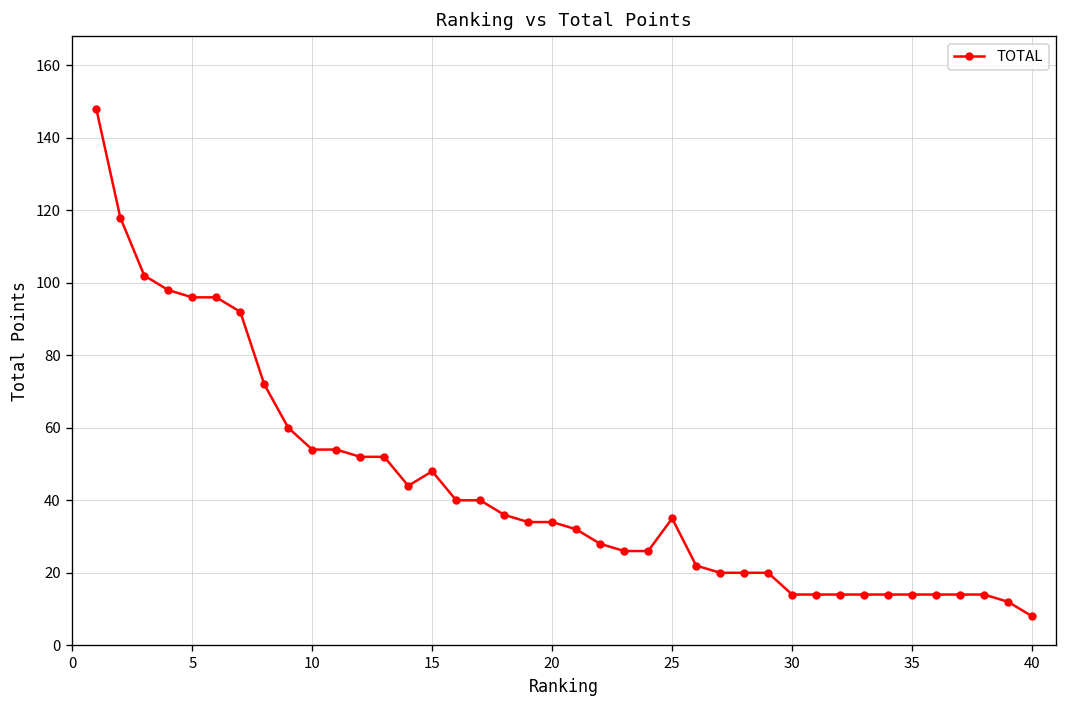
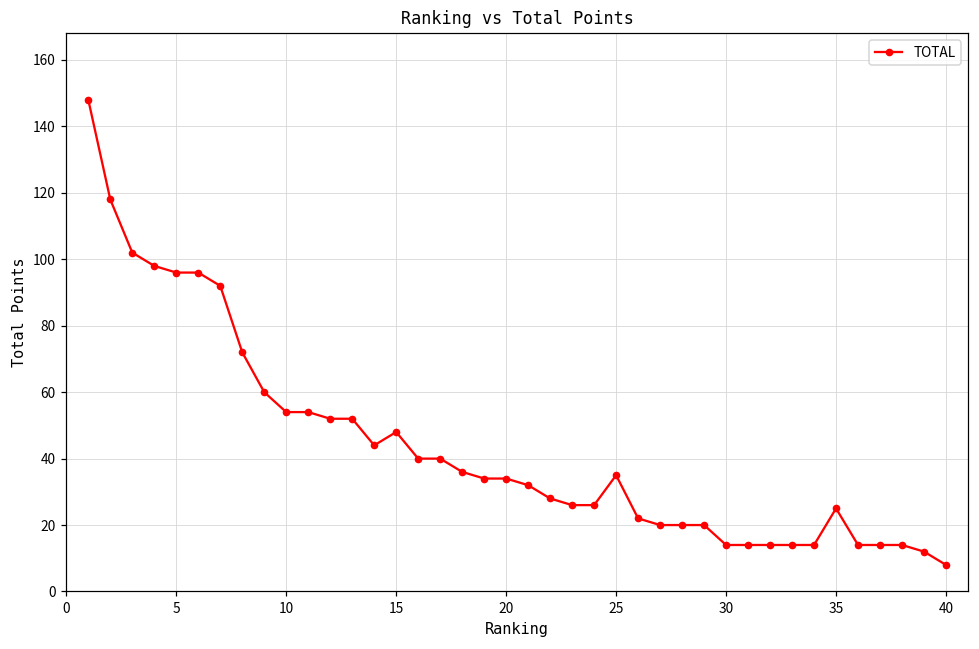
35: 14 -> 25
